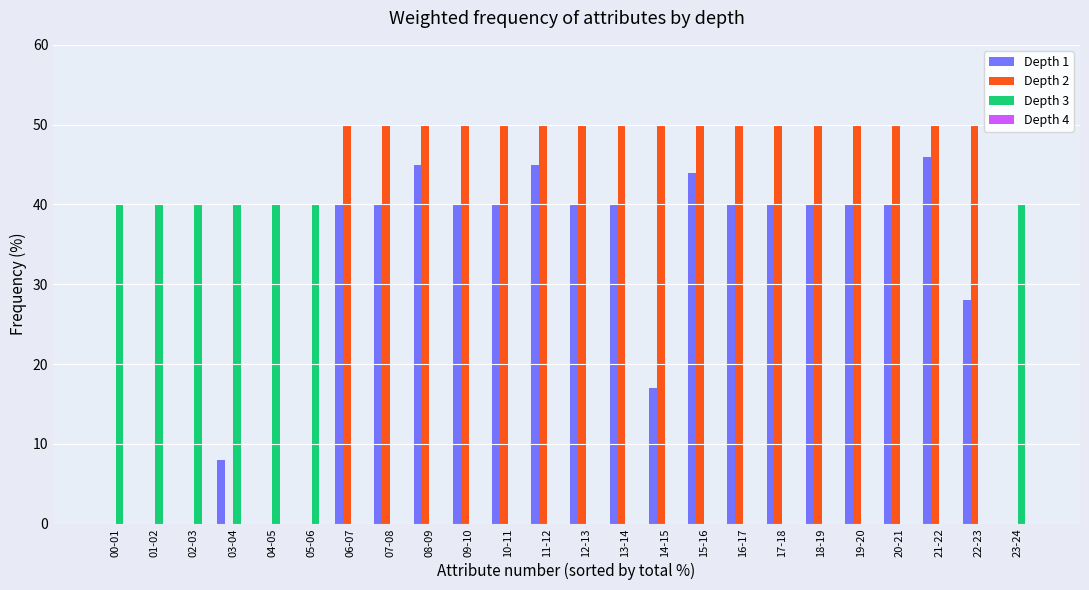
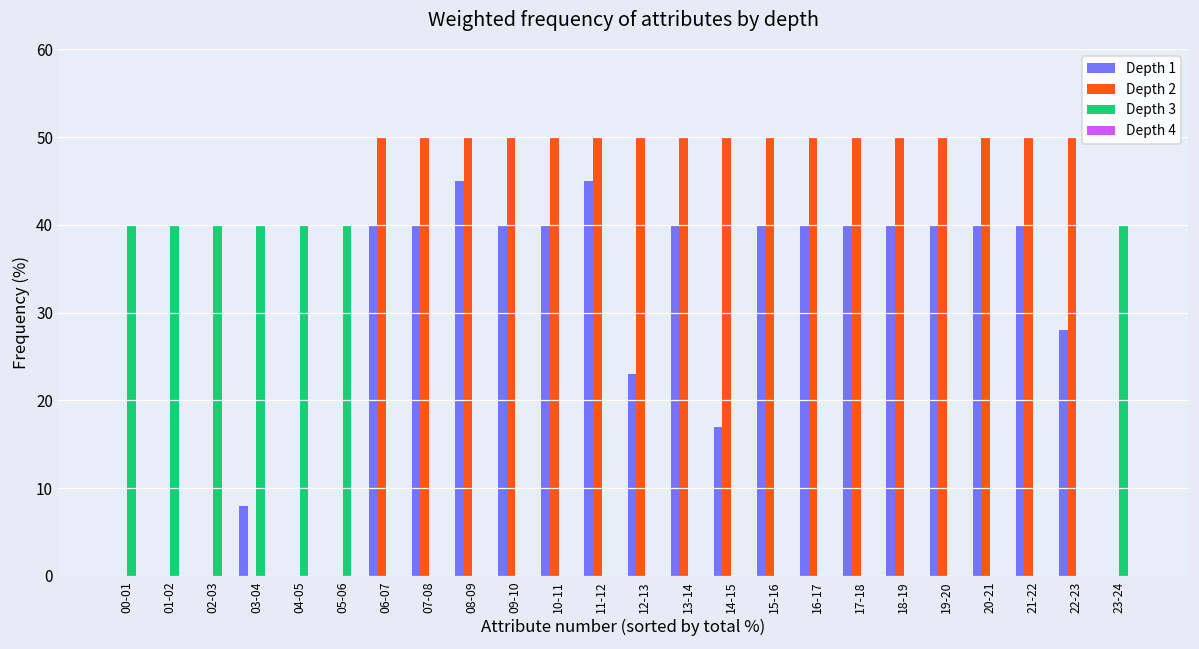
Depth 1, 12-13: 40 -> 23
Depth 1, 15-16: 44 -> 40
Depth 1, 21-22: 46 -> 40
